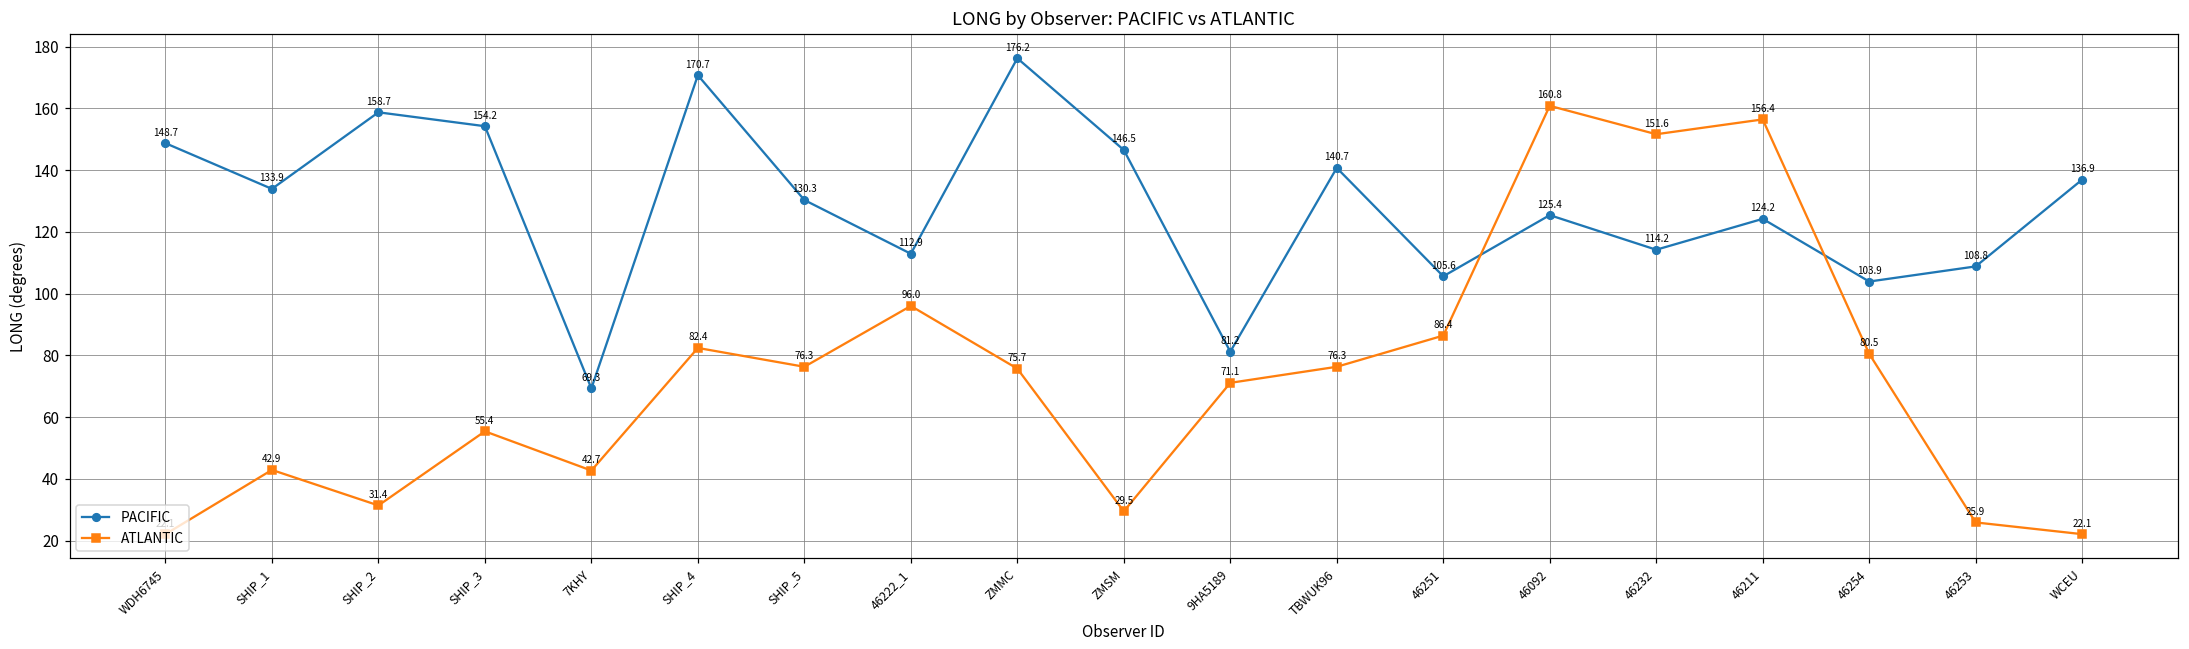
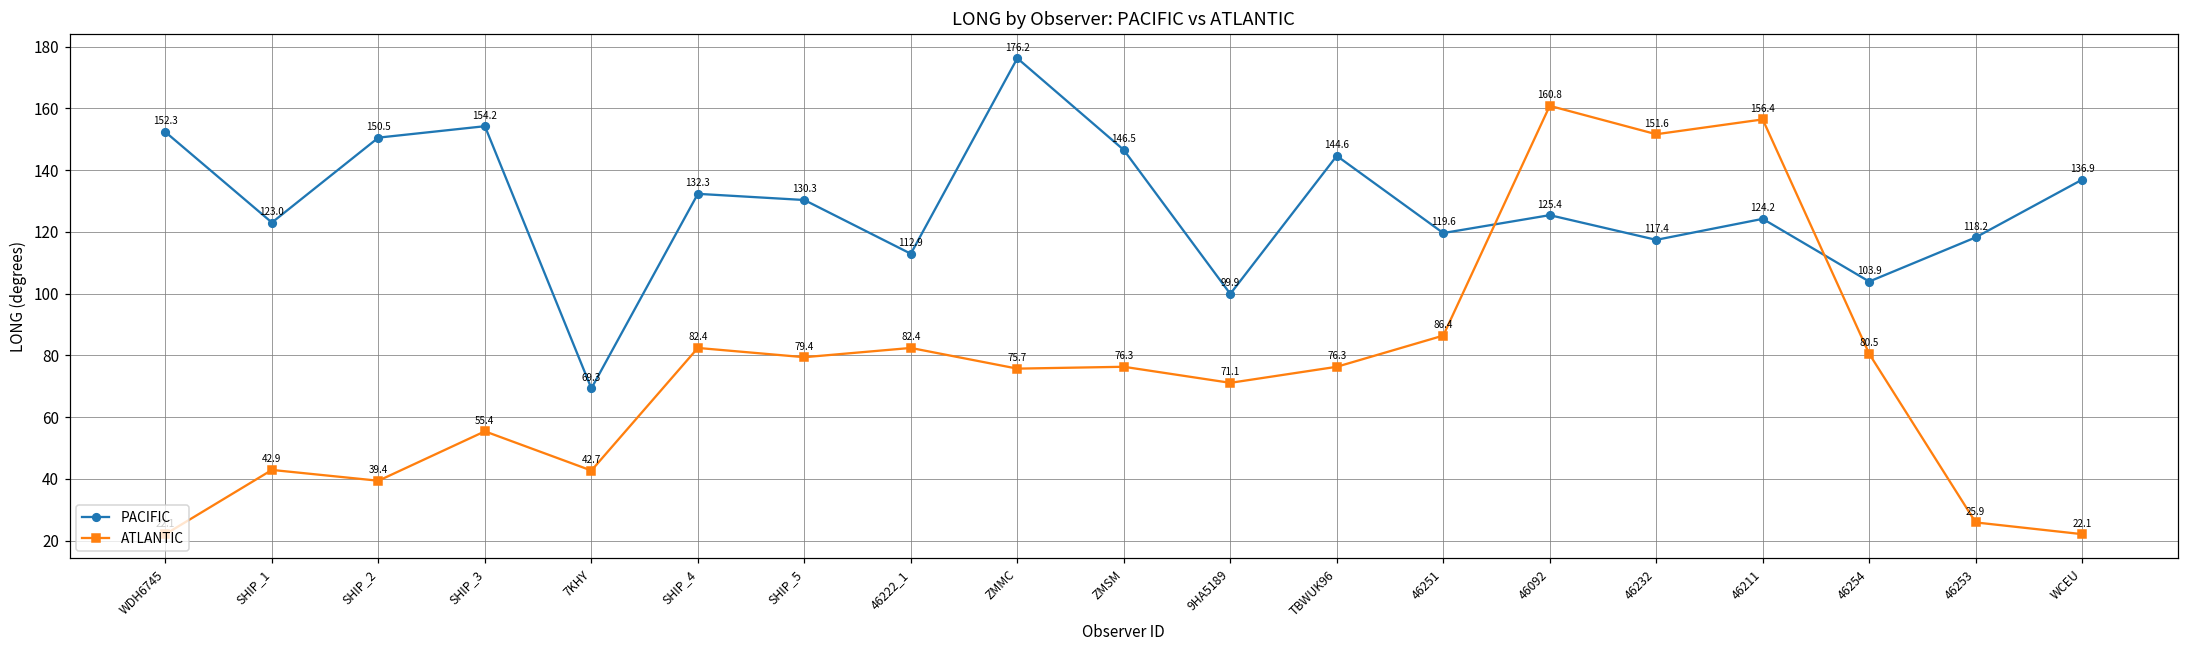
PACIFIC, WDH6745: 148.7 -> 152.3
PACIFIC, SHIP_1: 133.9 -> 123.0
PACIFIC, SHIP_2: 158.7 -> 150.5
ATLANTIC, SHIP_2: 31.4 -> 39.4
PACIFIC, SHIP_4: 170.7 -> 132.3
ATLANTIC, SHIP_5: 76.3 -> 79.4
ATLANTIC, 46222_1: 96.0 -> 82.4
ATLANTIC, ZMSM: 29.5 -> 76.3
PACIFIC, 9HA5189: 81.2 -> 99.9
PACIFIC, TBWUK96: 140.7 -> 144.6
PACIFIC, 46251: 105.6 -> 119.6
PACIFIC, 46232: 114.2 -> 117.4
PACIFIC, 46253: 108.8 -> 118.2
